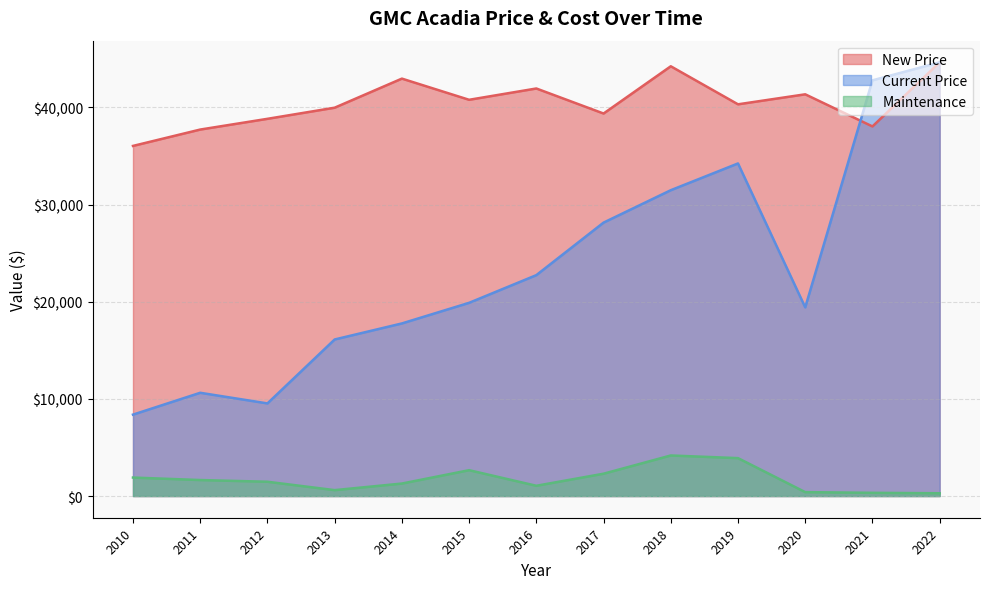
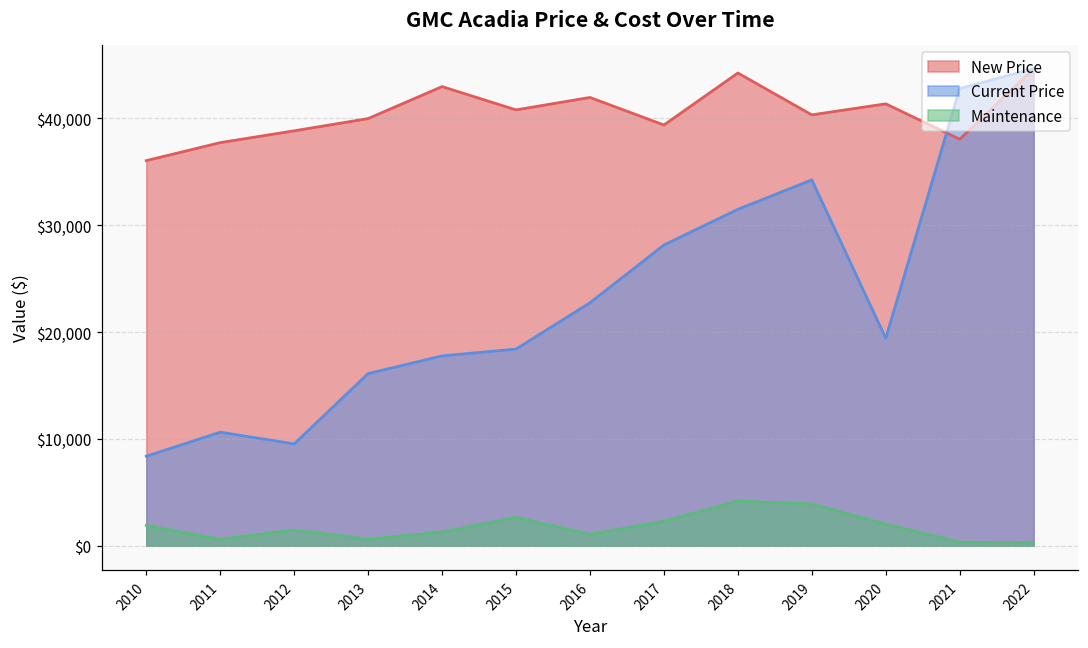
Maintenance, 2011: $2,000 -> $1,000
Current Price, 2015: $20,000 -> $18,000
Maintenance, 2020: $0 -> $2,000
